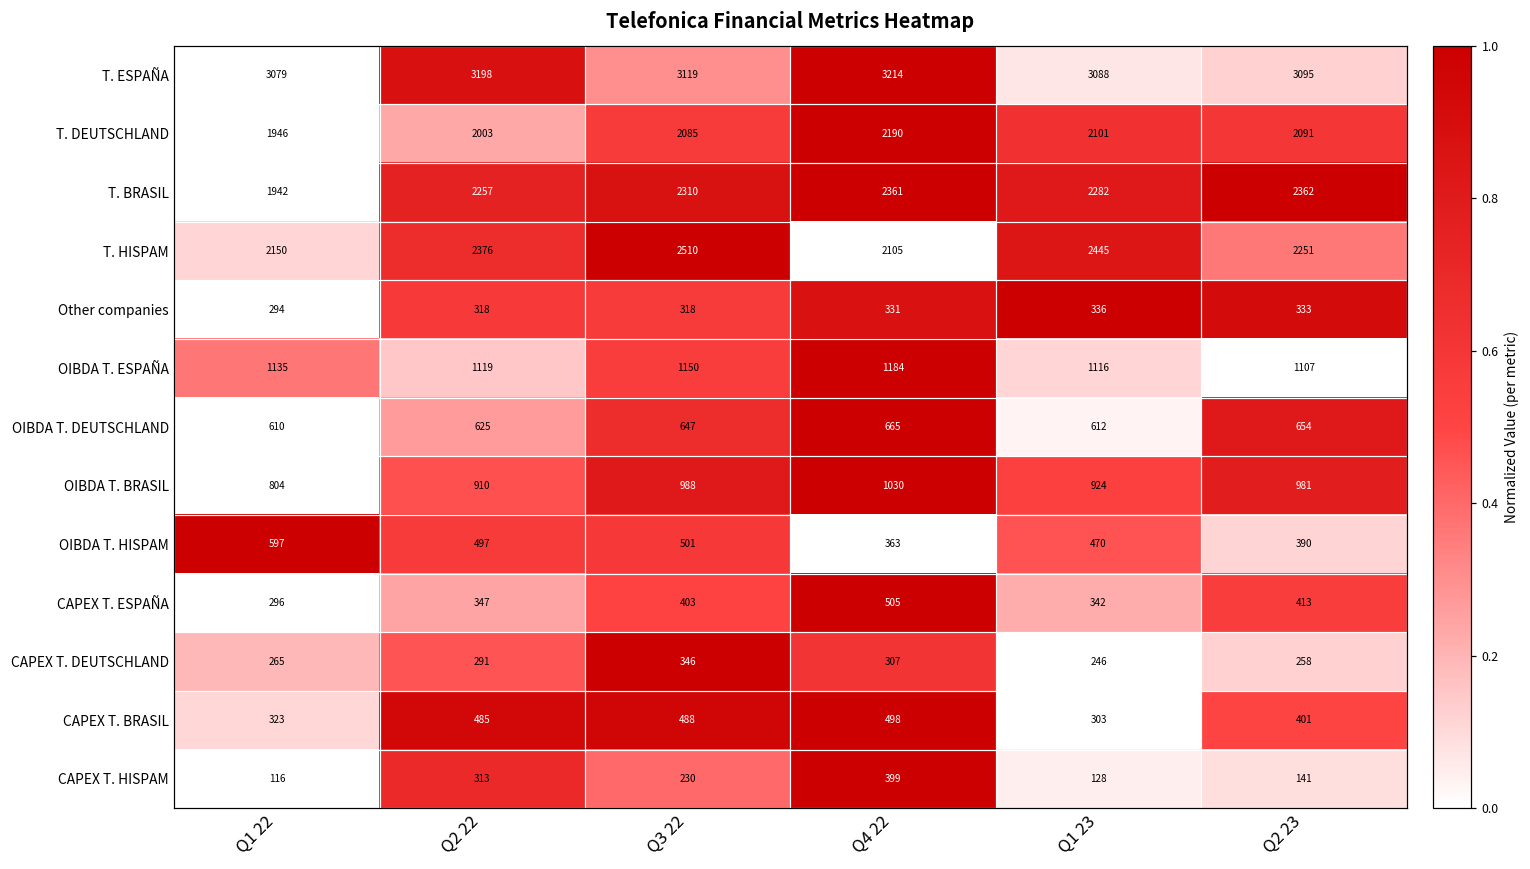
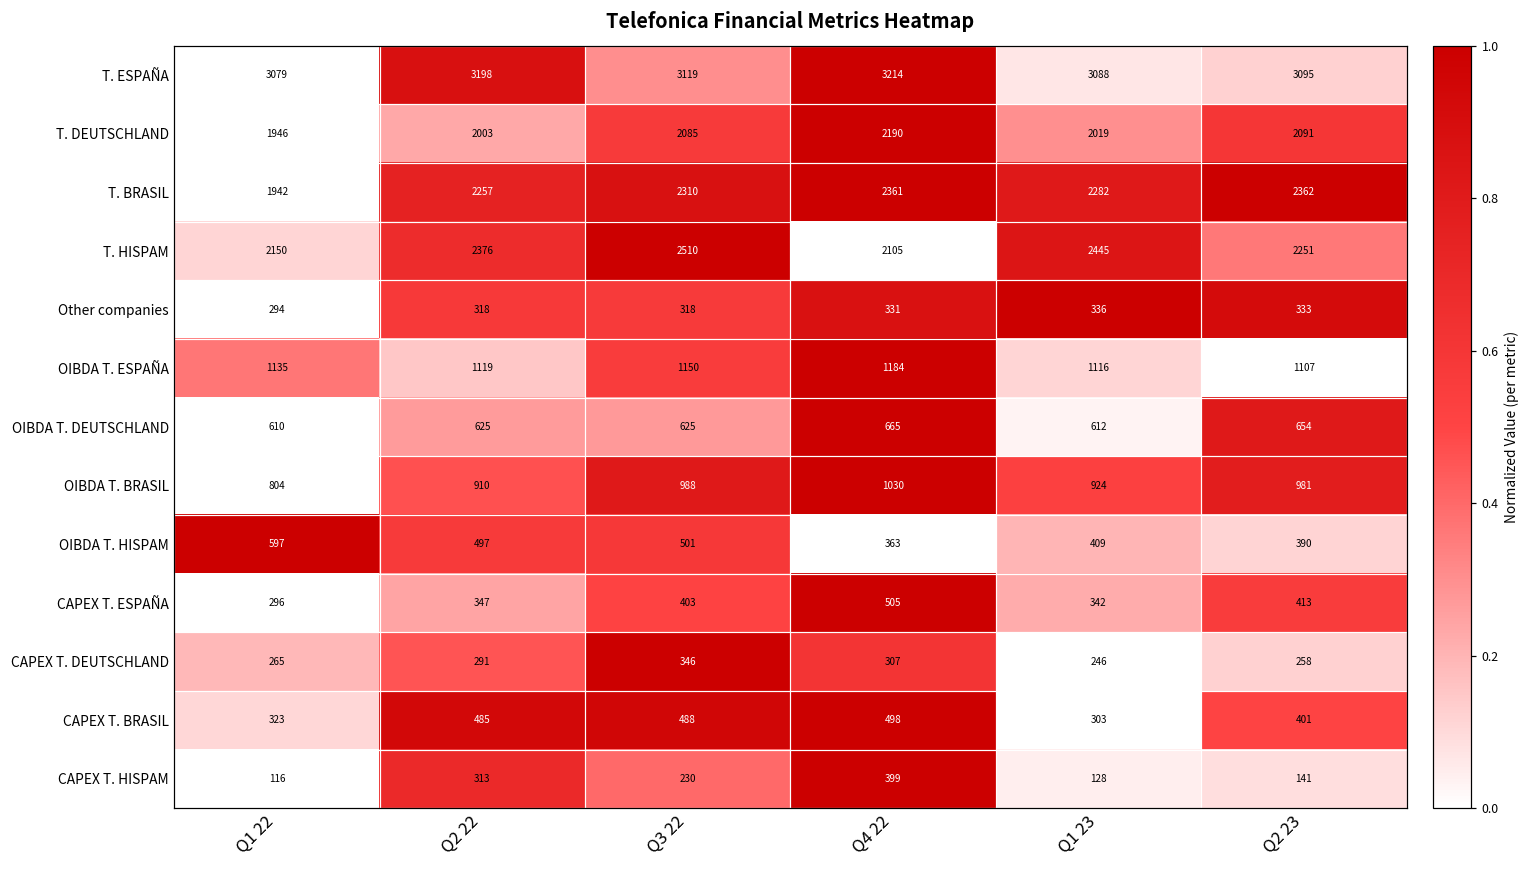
T. DEUTSCHLAND, Q1 23: 2101 -> 2019
OIBDA T. DEUTSCHLAND, Q3 22: 647 -> 625
OIBDA T. HISPAM, Q1 23: 470 -> 409
